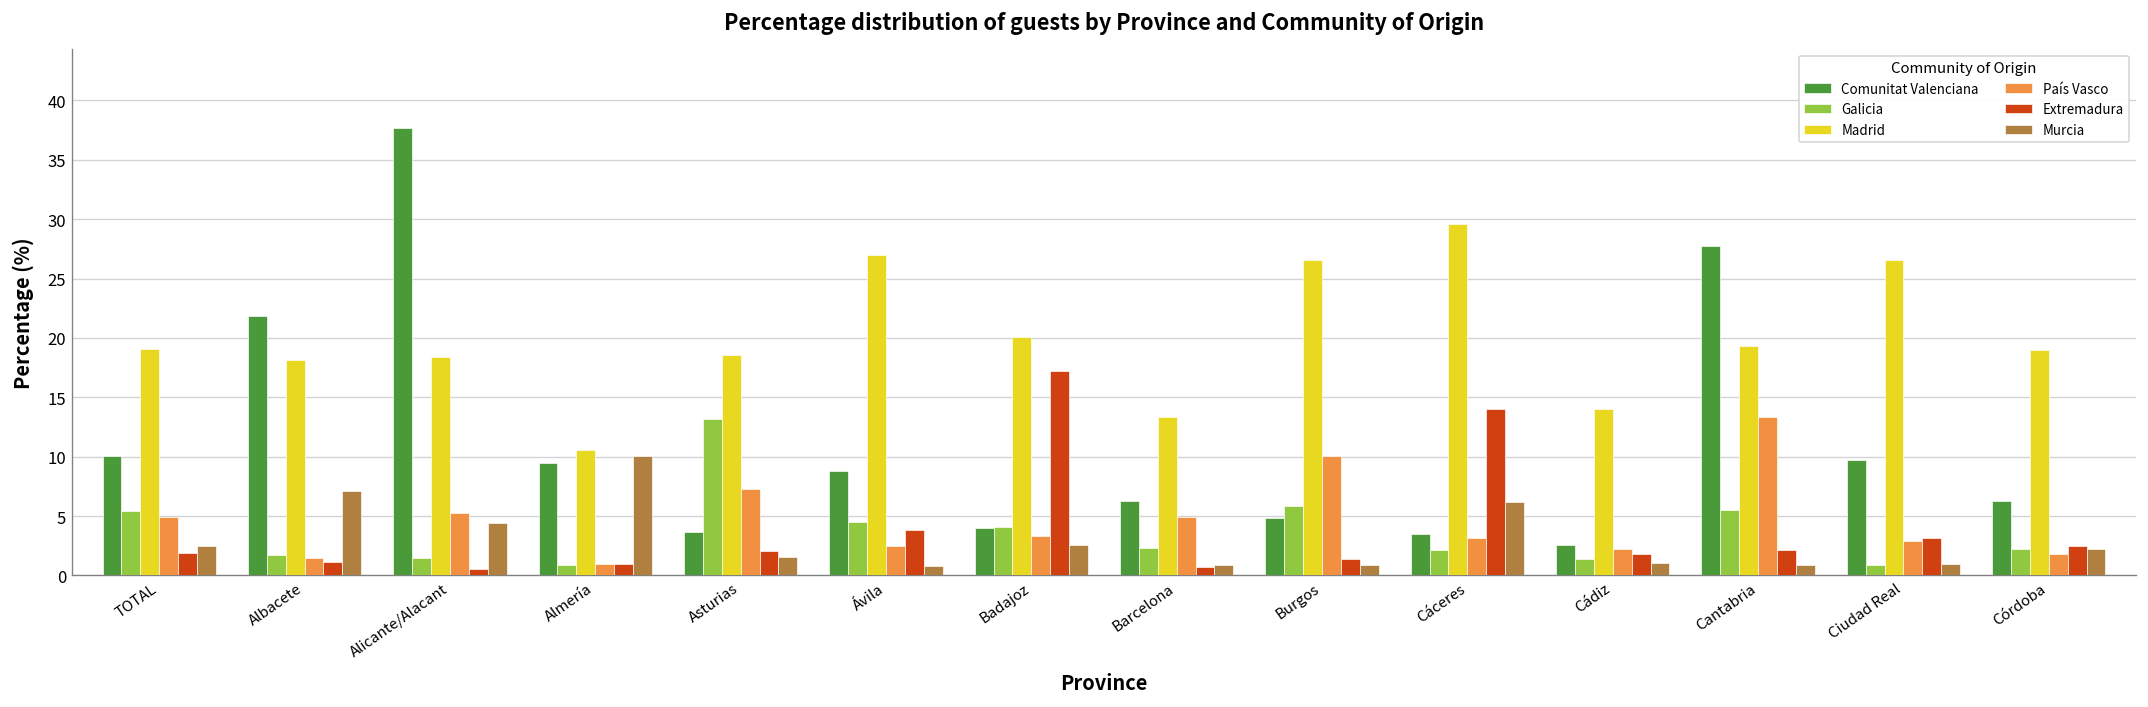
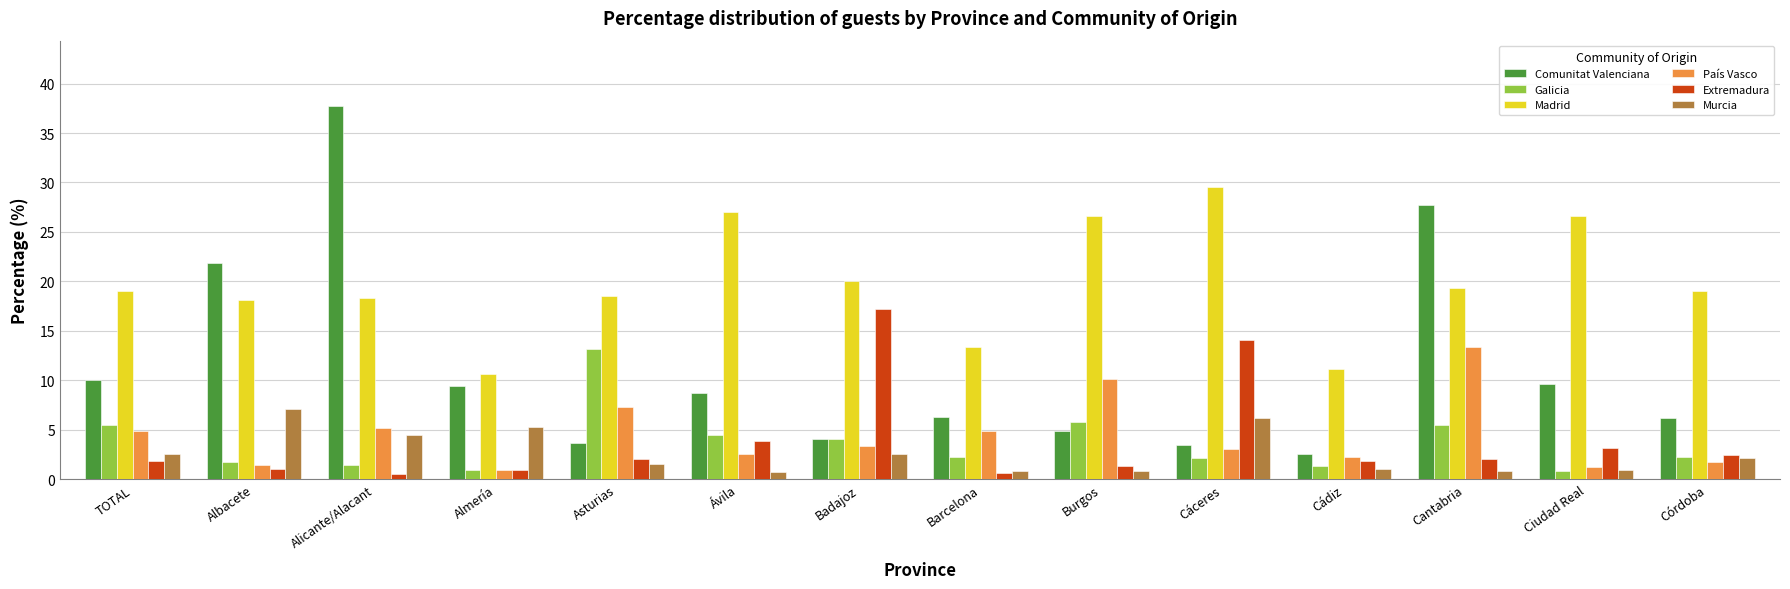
Murcia, Almería: 10 -> 5
Madrid, Cádiz: 14 -> 11
País Vasco, Ciudad Real: 3 -> 1
